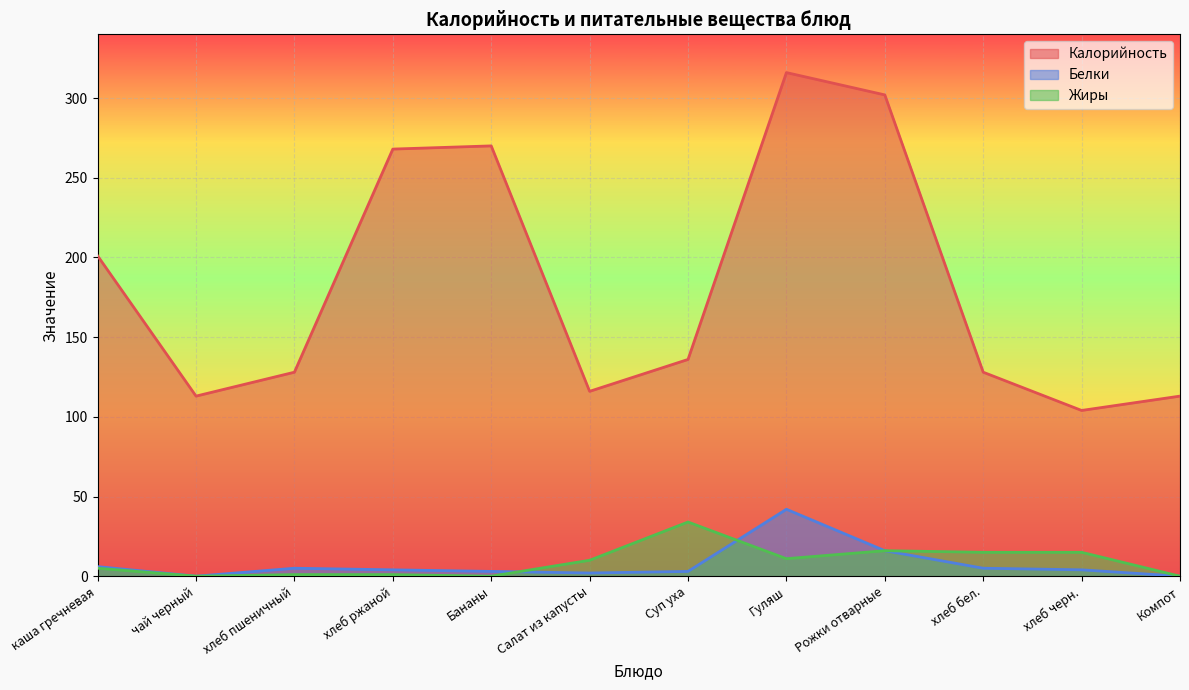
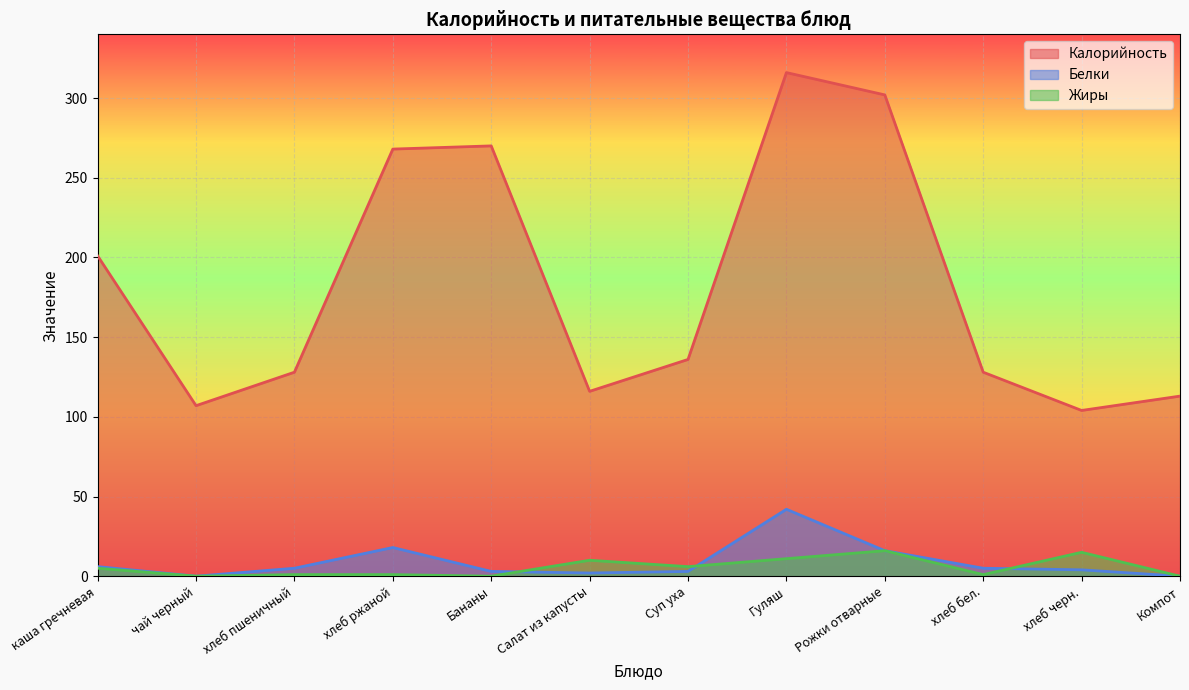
Калорийность, чай черный: 113 -> 107
Белки, хлеб ржаной: 4 -> 18
Жиры, Суп уха: 34 -> 6
Жиры, хлеб бел.: 15 -> 1
